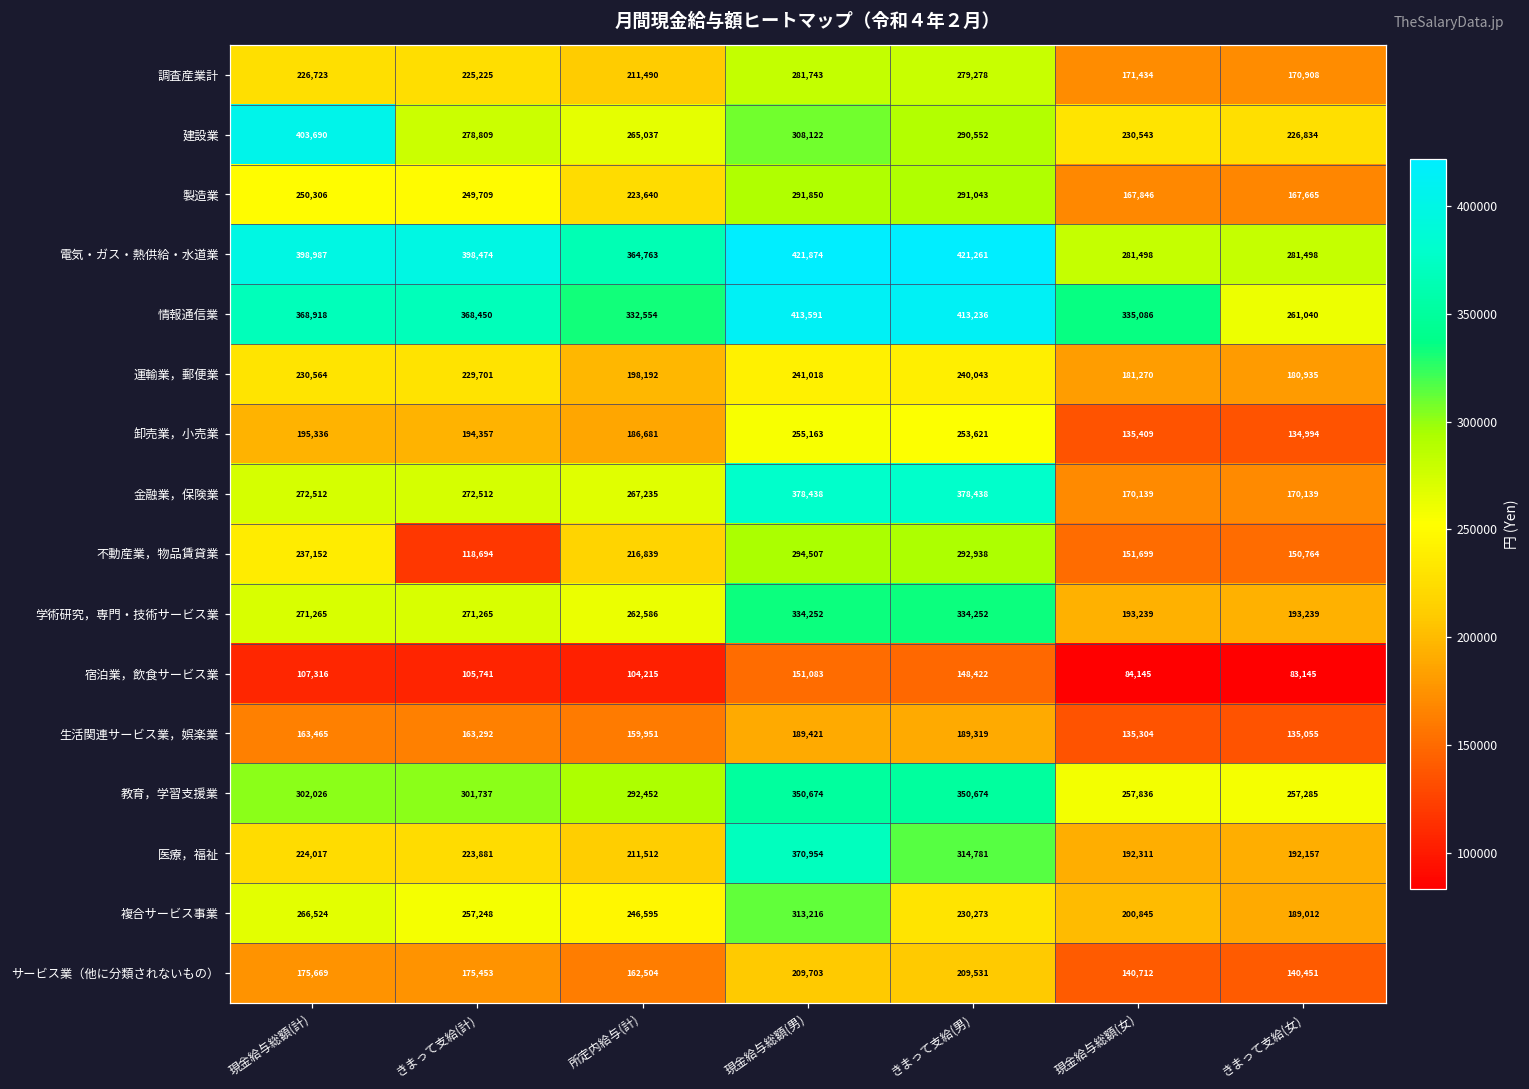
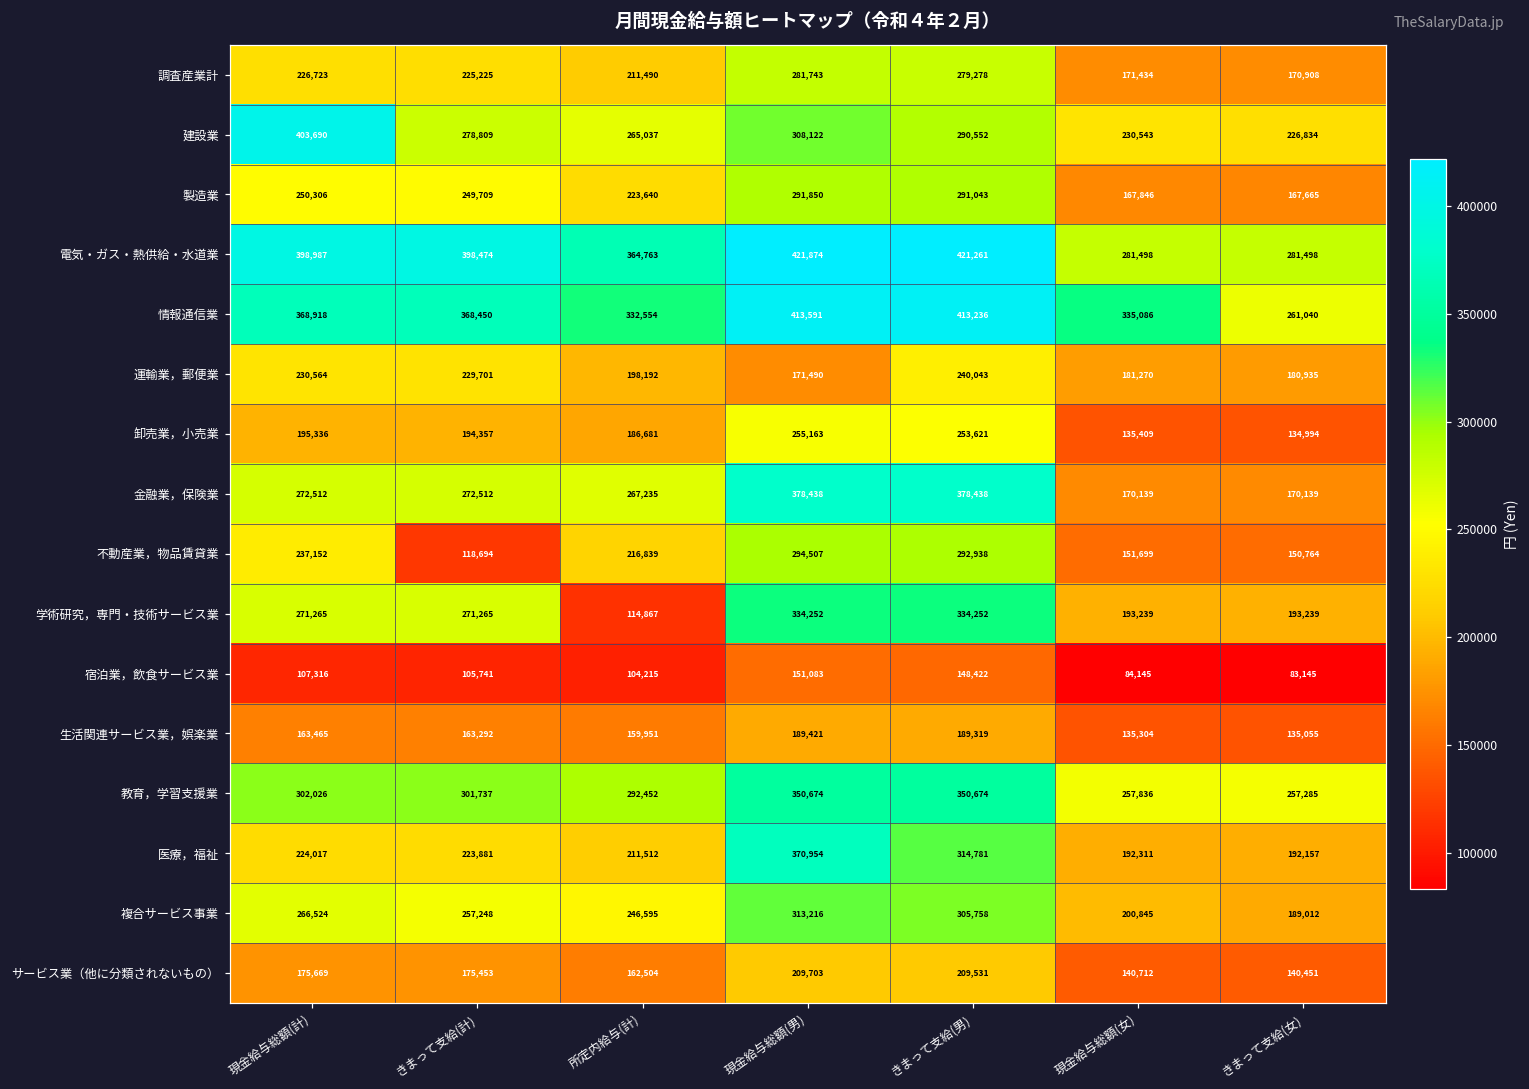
運輸業，郵便業, 現金給与総額(男): 241,018 -> 171,490
学術研究，専門・技術サービス業, 所定内給与(計): 262,586 -> 114,867
複合サービス事業, きまって支給(男): 230,273 -> 305,758
